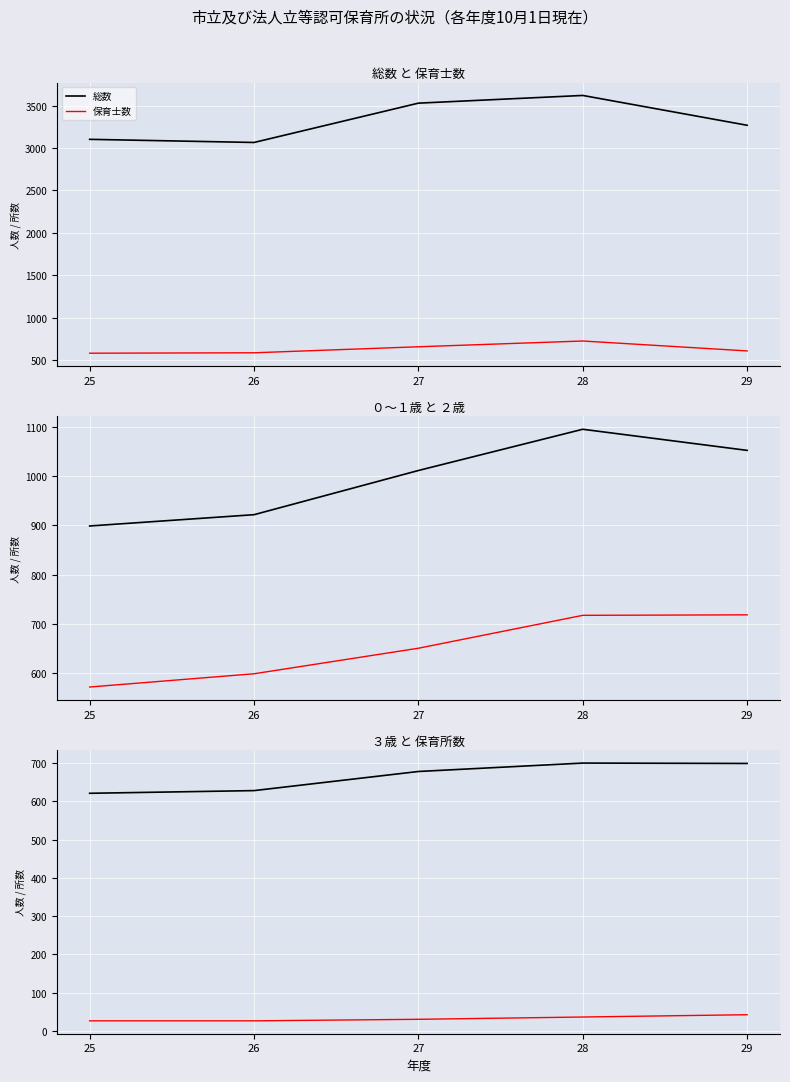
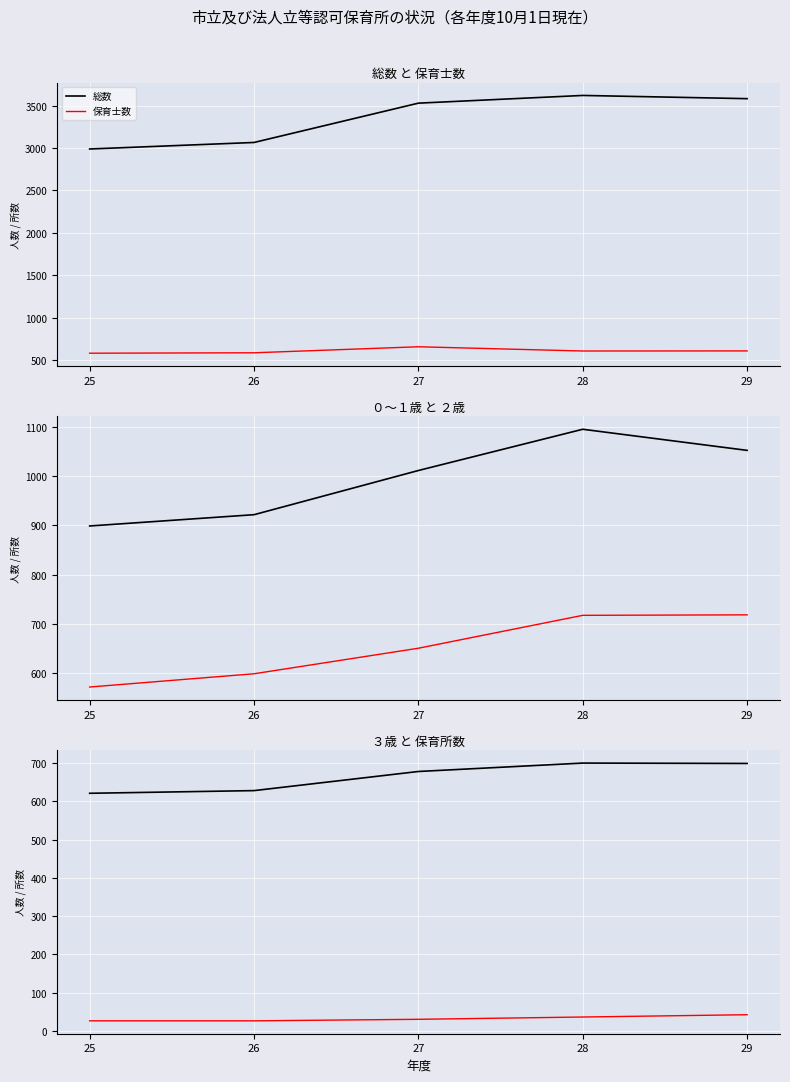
総数 と 保育士数, 総数, 25: 3100 -> 3000
総数 と 保育士数, 保育士数, 28: 700 -> 600
総数 と 保育士数, 総数, 29: 3300 -> 3600
